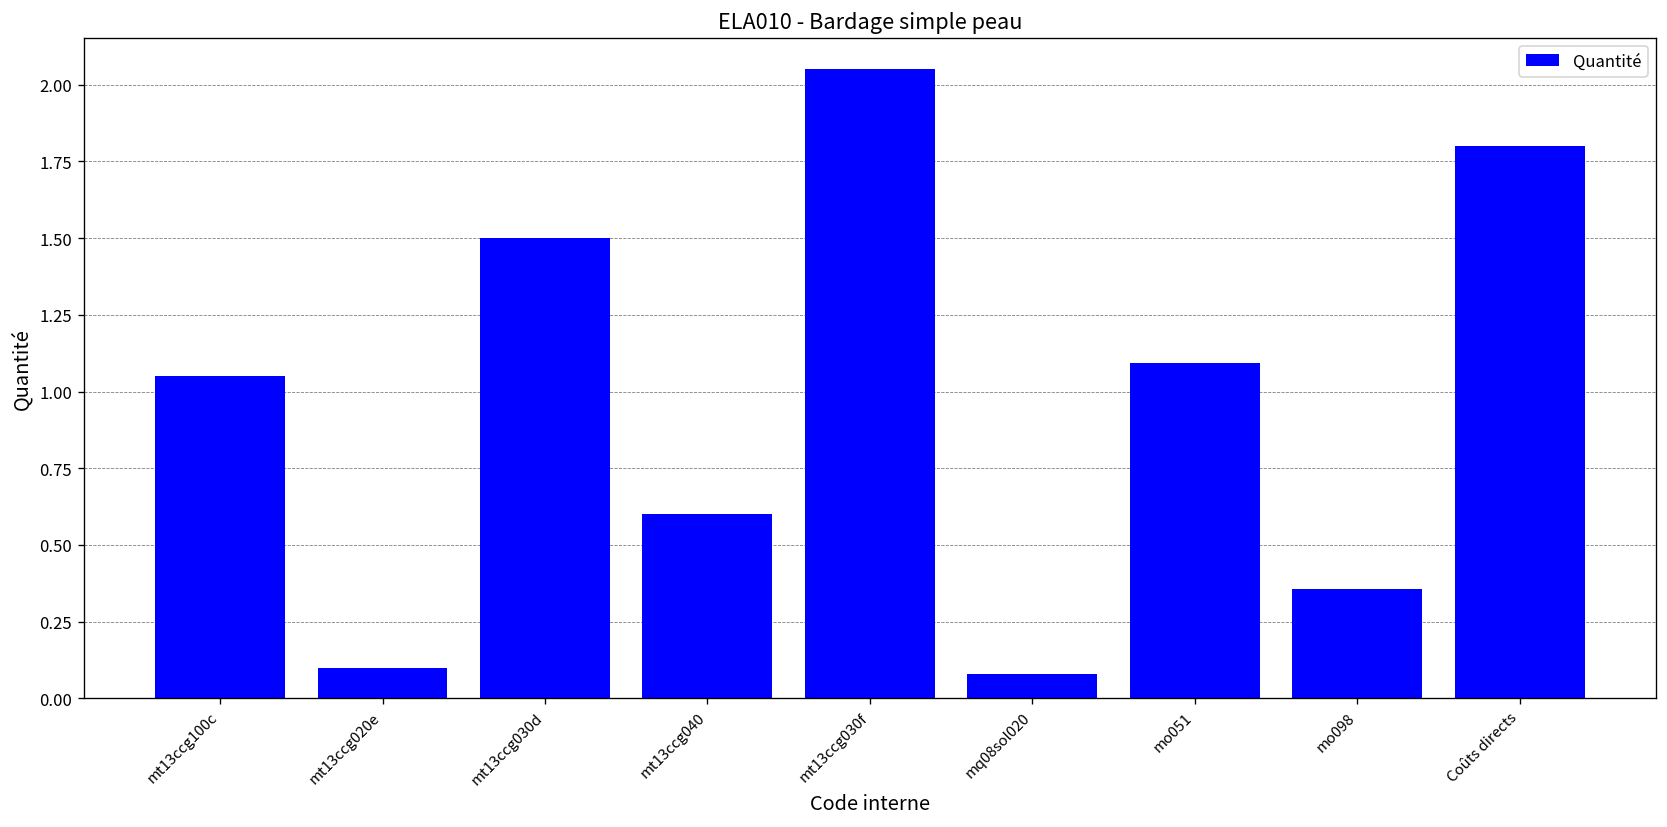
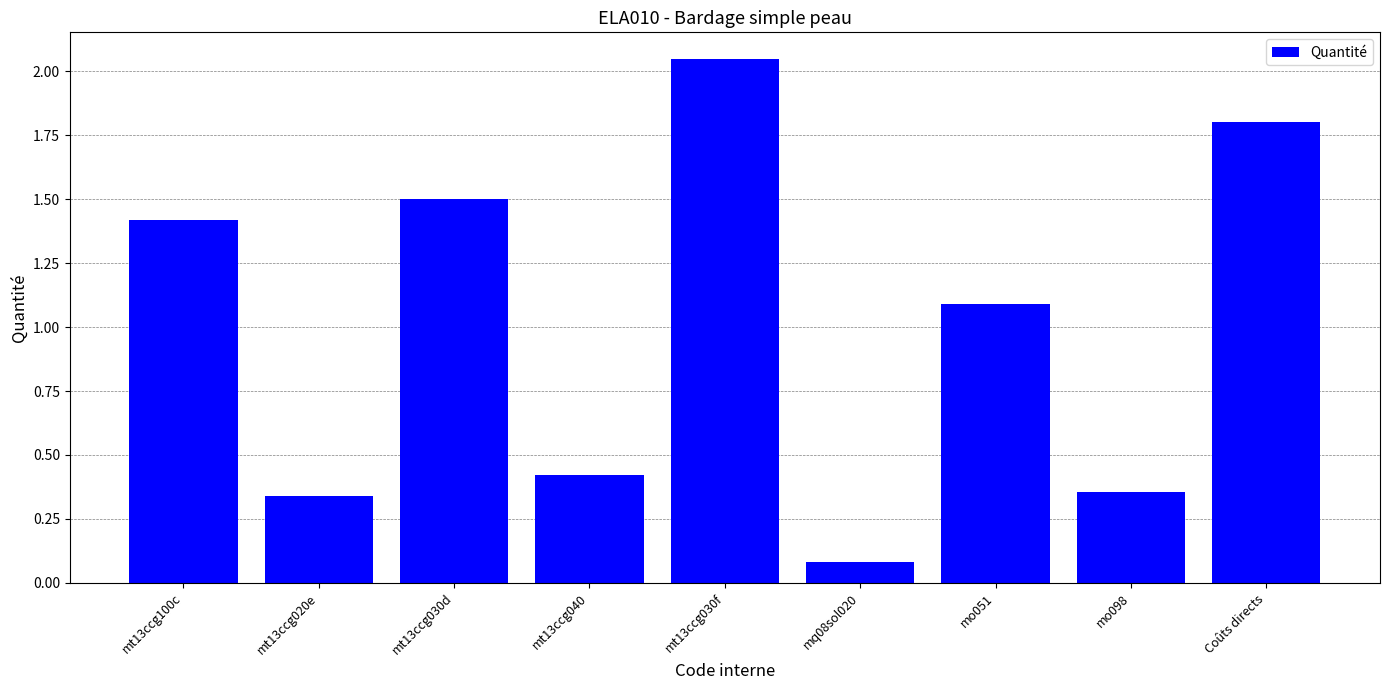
mt13ccg100c: 1.05 -> 1.42
mt13ccg020e: 0.10 -> 0.34
mt13ccg040: 0.60 -> 0.42
